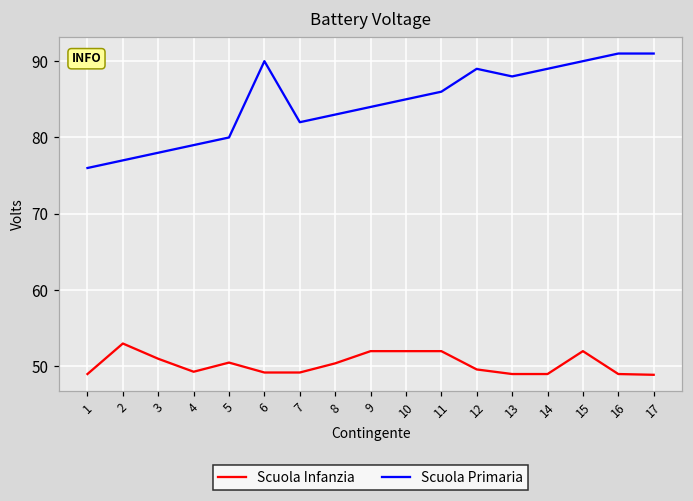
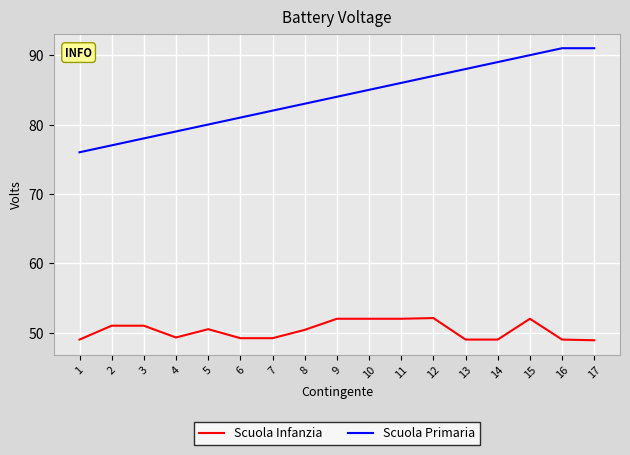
Scuola Infanzia, 2: 53 -> 51
Scuola Primaria, 6: 90 -> 81
Scuola Infanzia, 12: 50 -> 52
Scuola Primaria, 12: 89 -> 87
